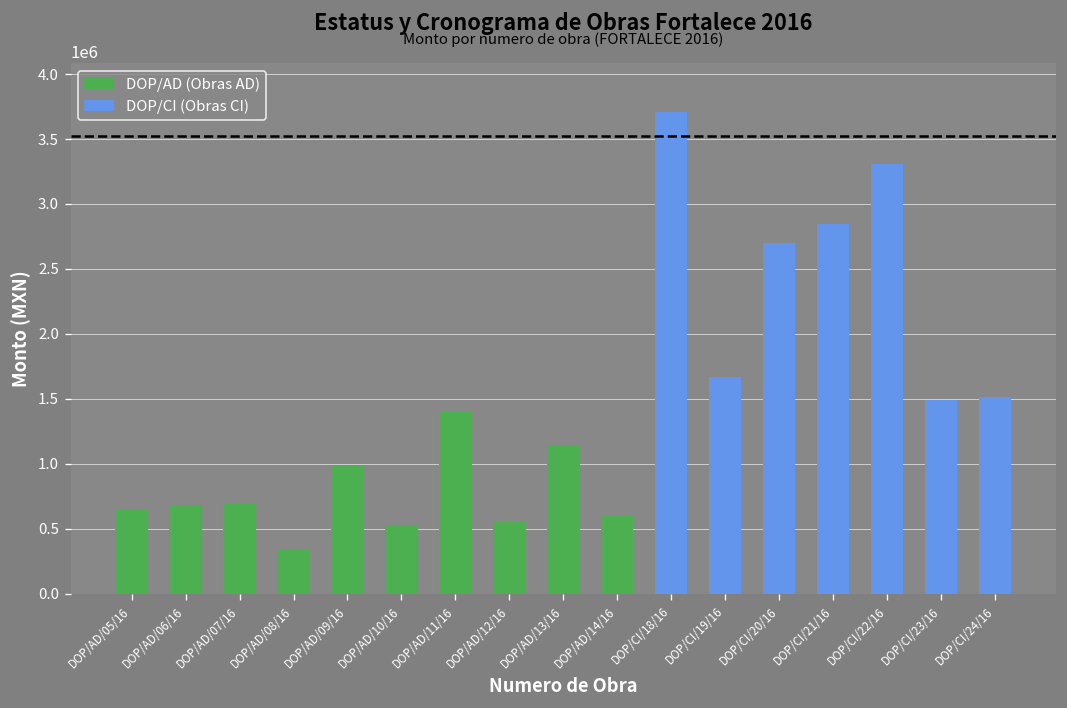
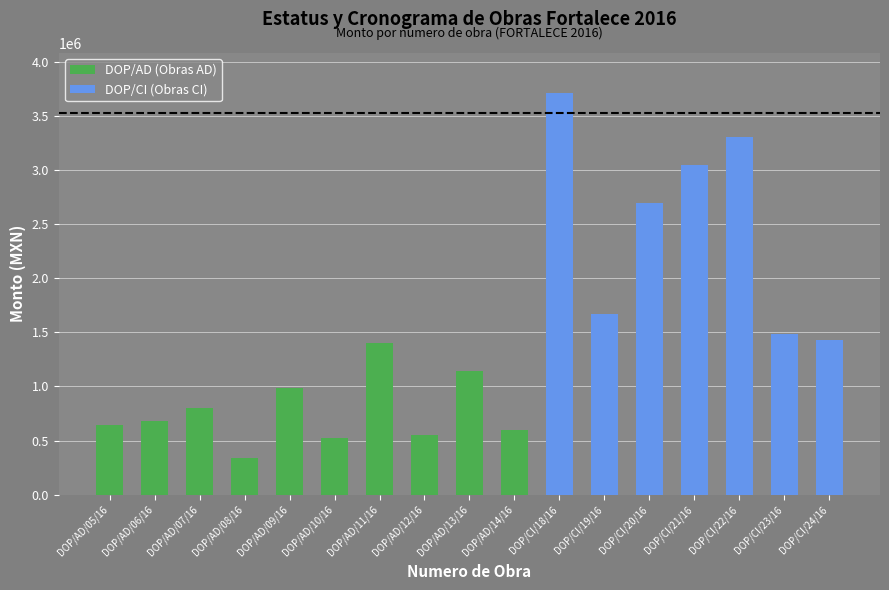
DOP/AD (Obras AD), DOP/AD/07/16: 690000 -> 800000
DOP/CI (Obras CI), DOP/CI/21/16: 2850000 -> 3050000
DOP/CI (Obras CI), DOP/CI/24/16: 1510000 -> 1430000
